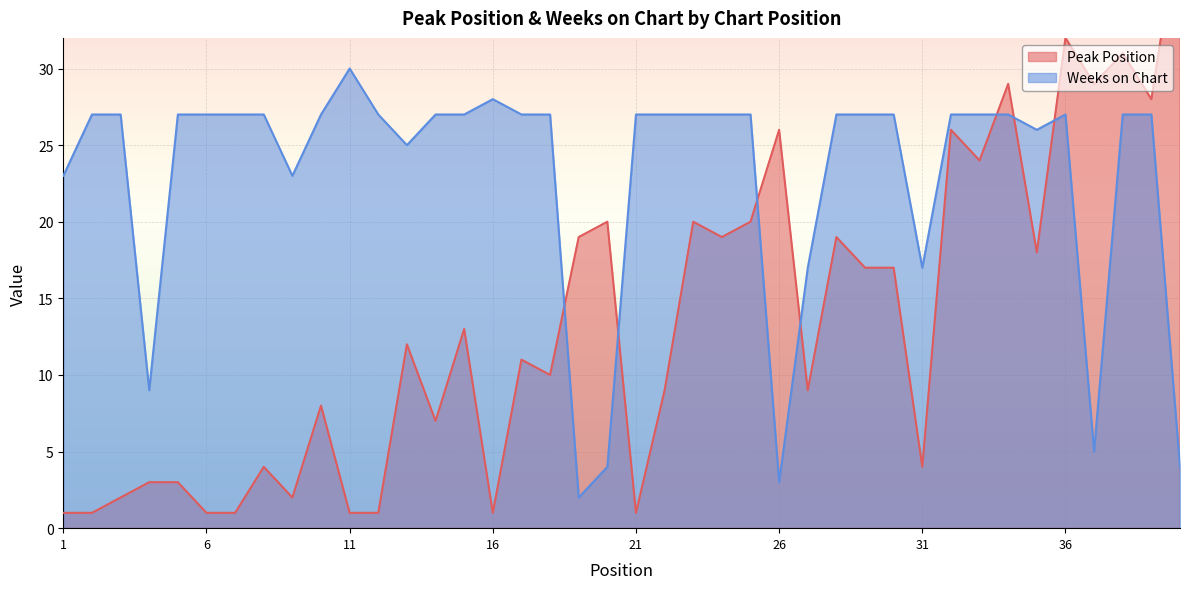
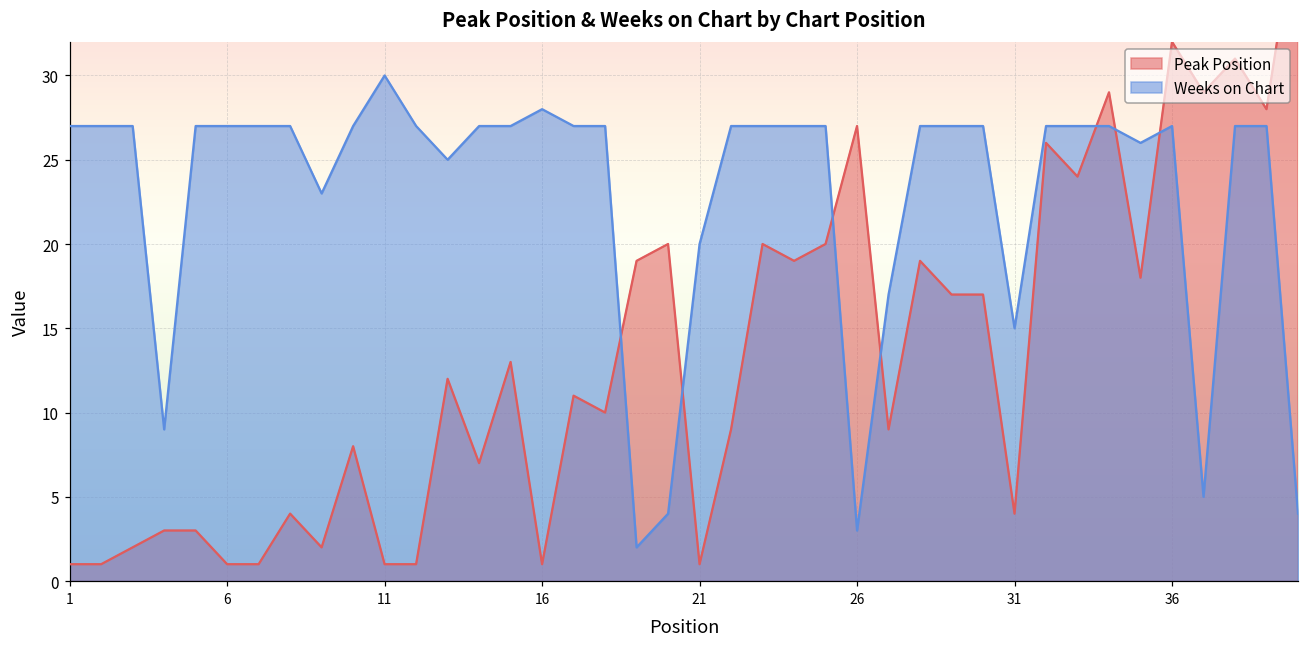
Weeks on Chart, 1: 23 -> 27
Weeks on Chart, 21: 27 -> 20
Peak Position, 26: 26 -> 27
Weeks on Chart, 31: 17 -> 15
